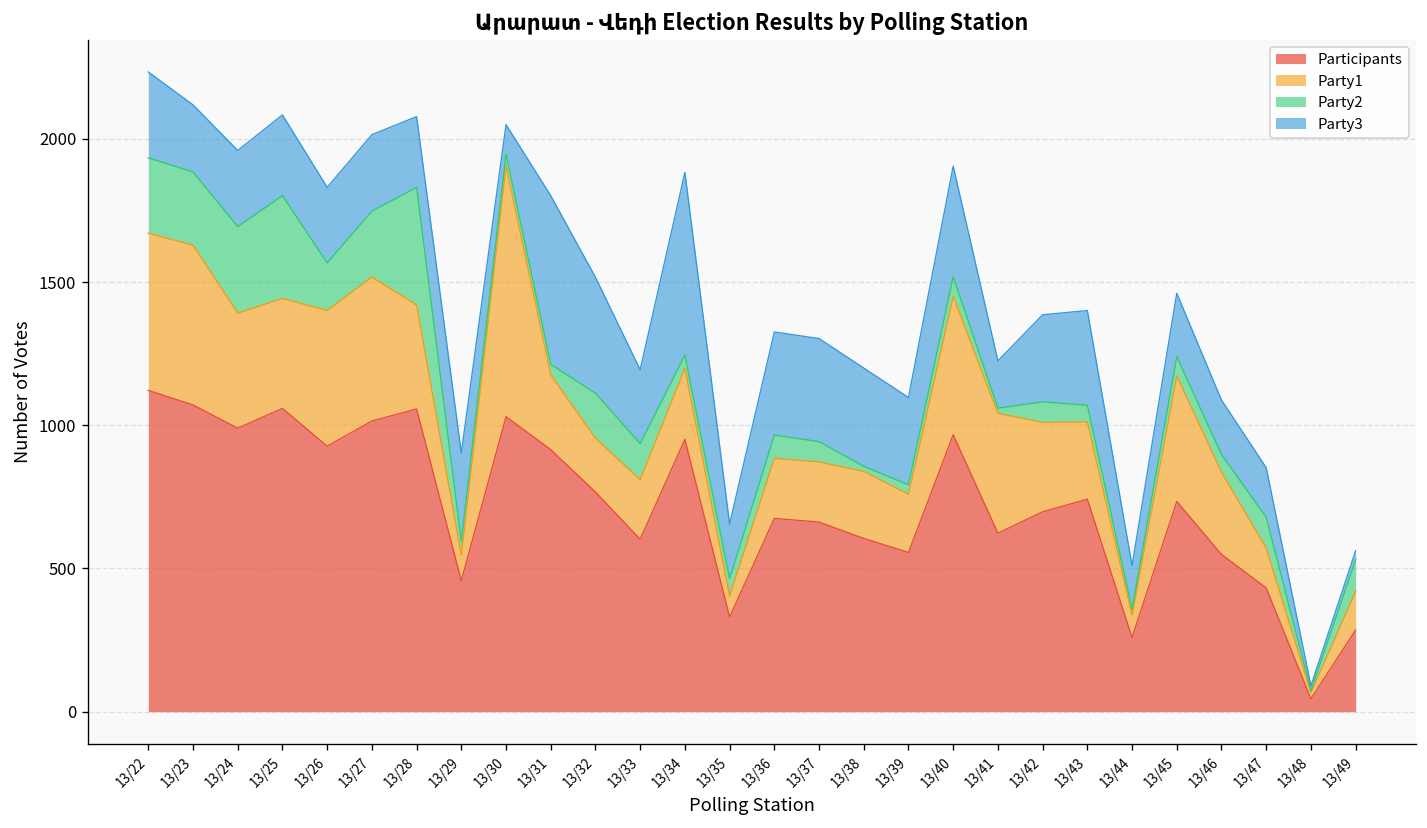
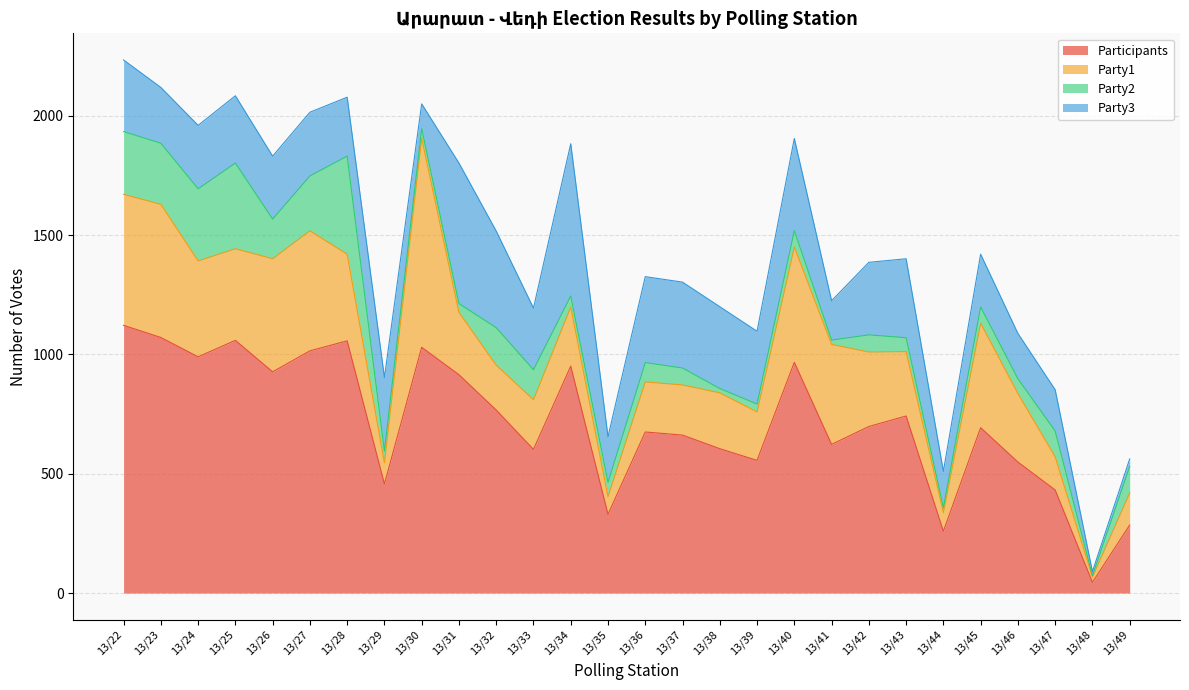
Participants, 13/45: 730 -> 690
